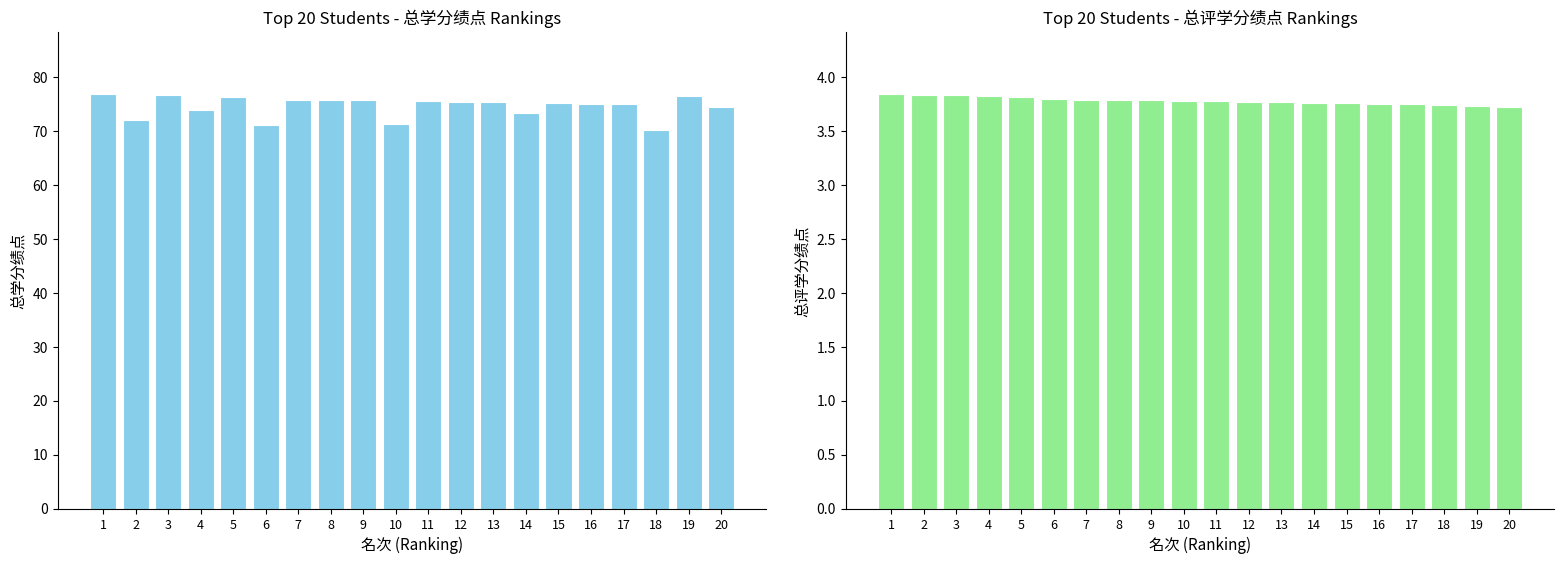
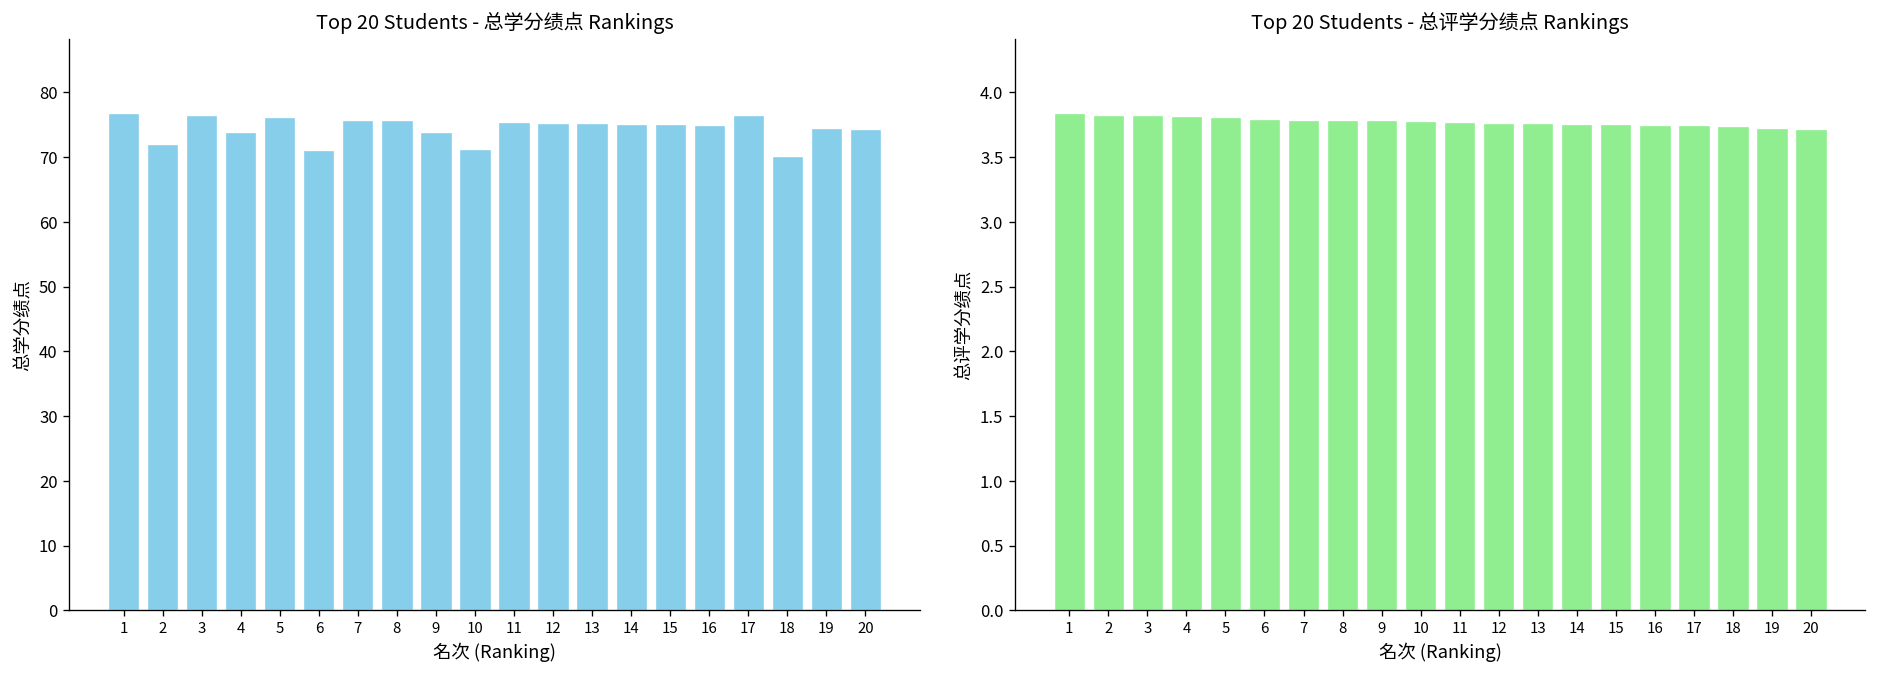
Top 20 Students - 总学分绩点 Rankings, 9: 76 -> 74
Top 20 Students - 总学分绩点 Rankings, 14: 73 -> 75
Top 20 Students - 总学分绩点 Rankings, 17: 75 -> 76
Top 20 Students - 总学分绩点 Rankings, 19: 76 -> 75
